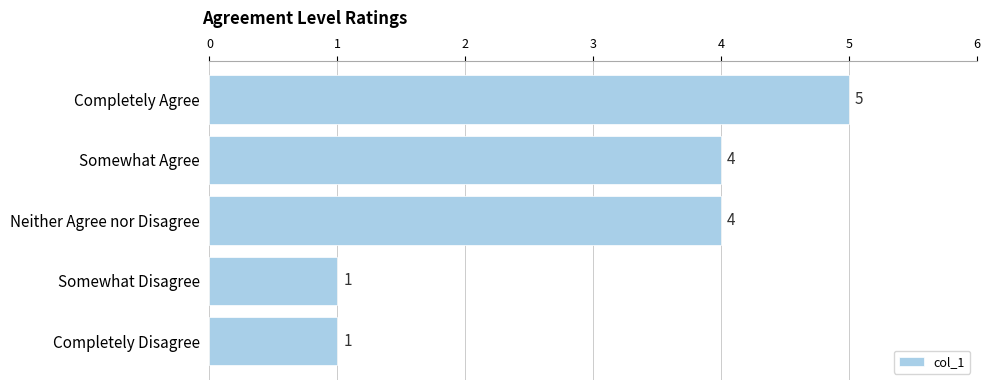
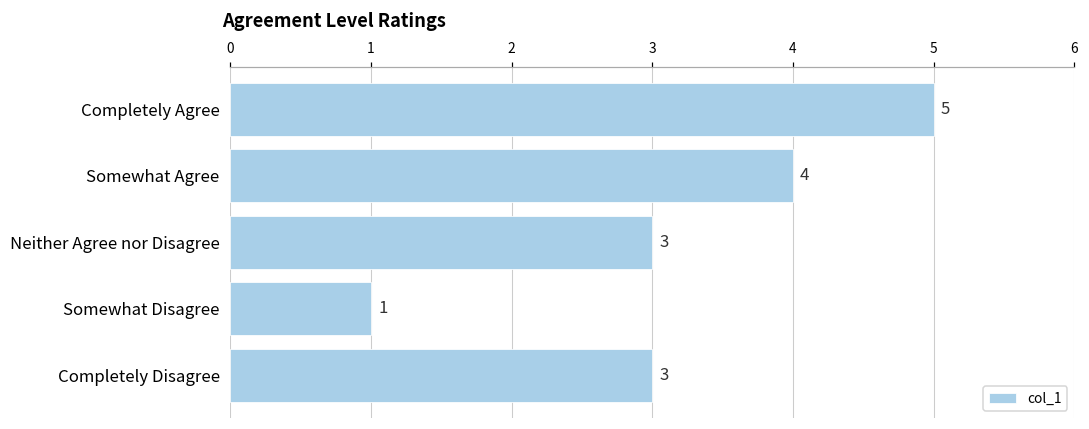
Neither Agree nor Disagree: 4 -> 3
Completely Disagree: 1 -> 3
